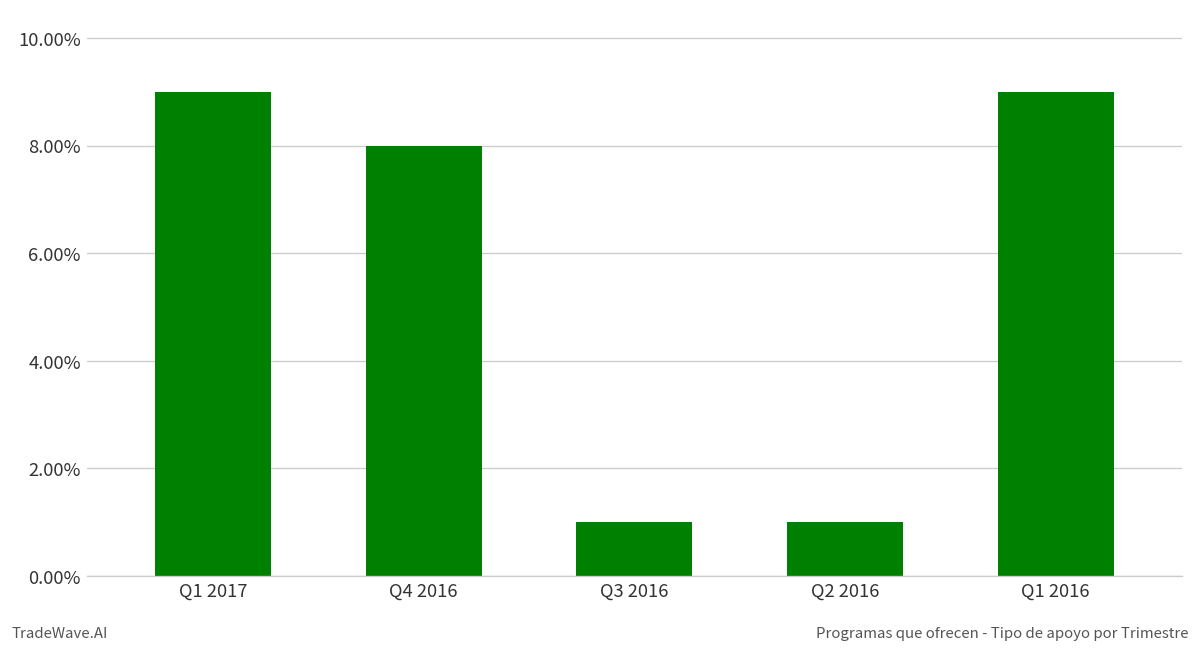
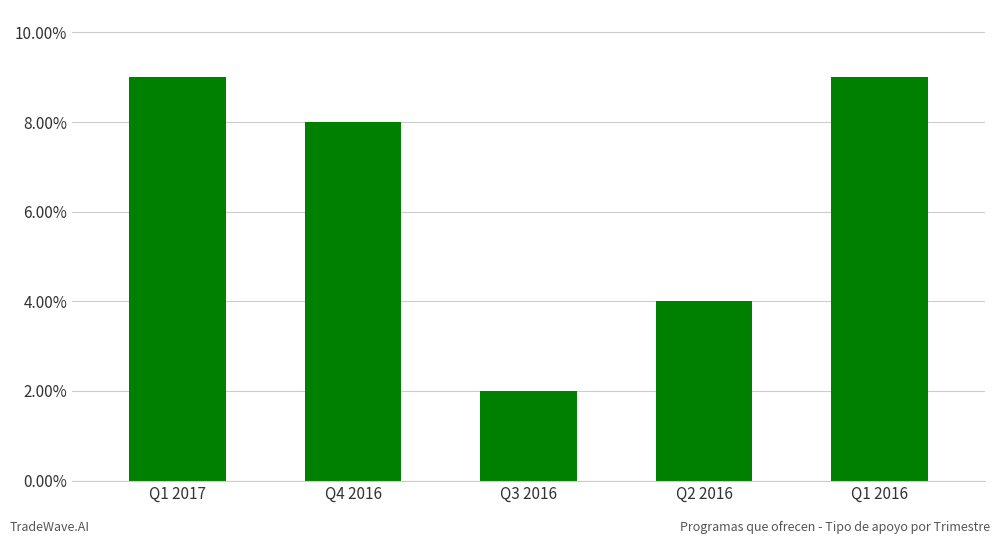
Q3 2016: 1% -> 2%
Q2 2016: 1% -> 4%
